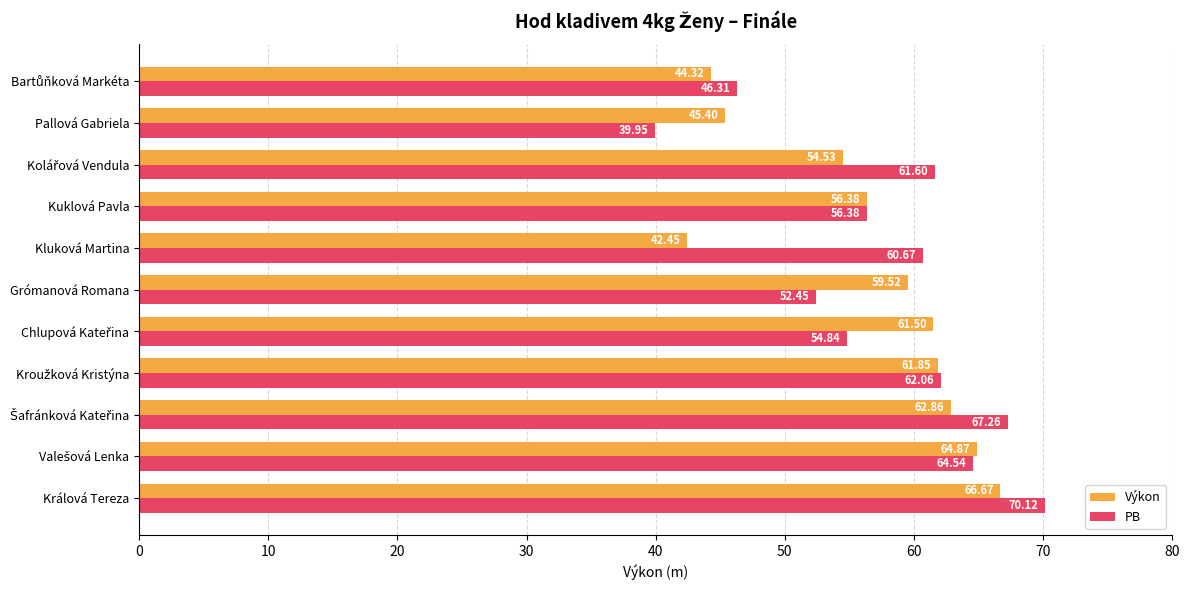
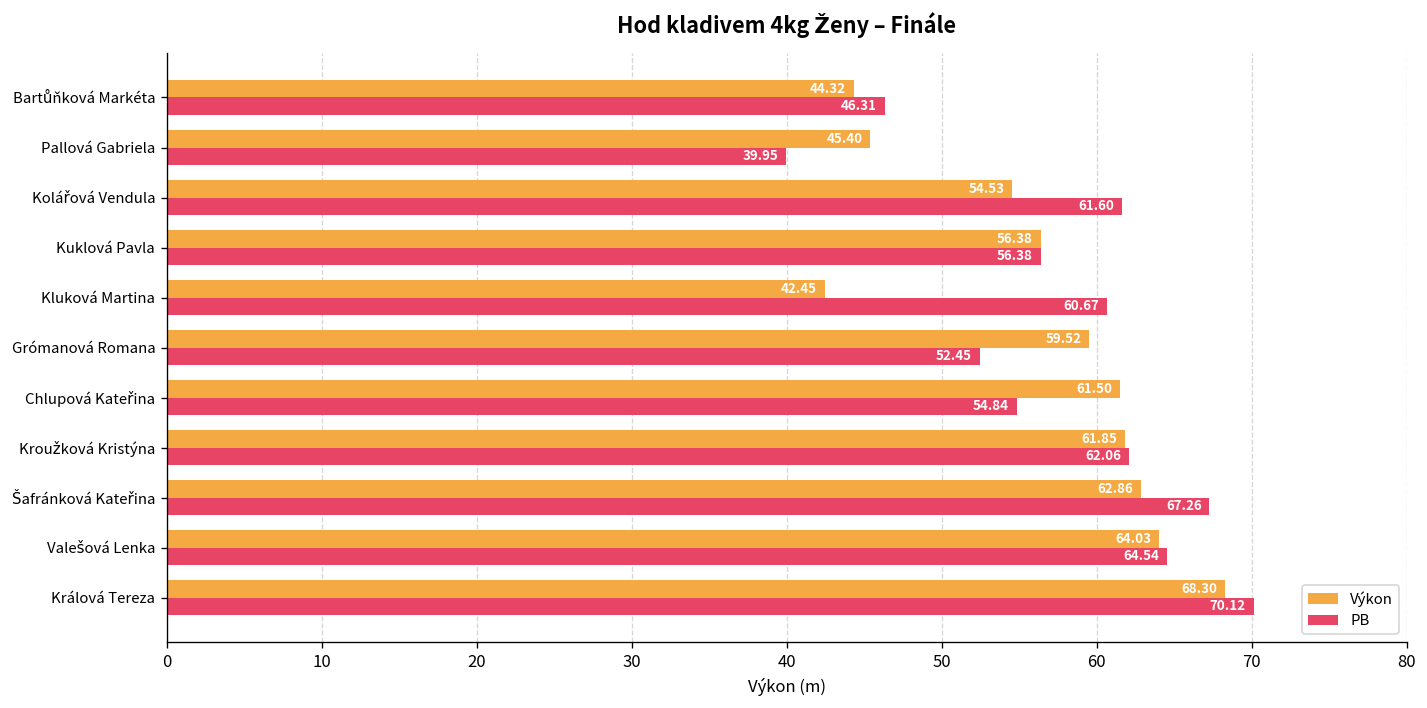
Výkon, Valešová Lenka: 64.87 -> 64.03
Výkon, Králová Tereza: 66.67 -> 68.30
